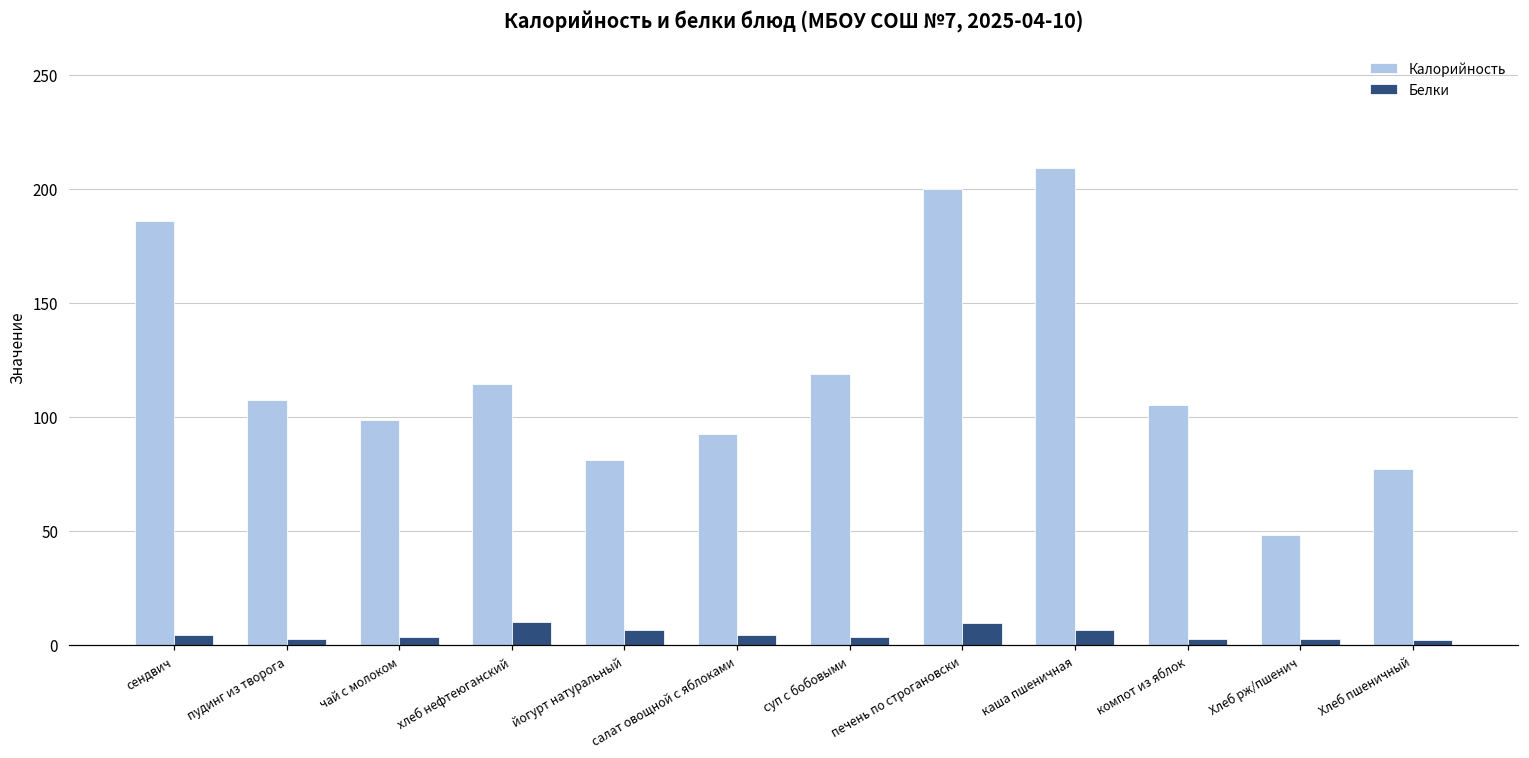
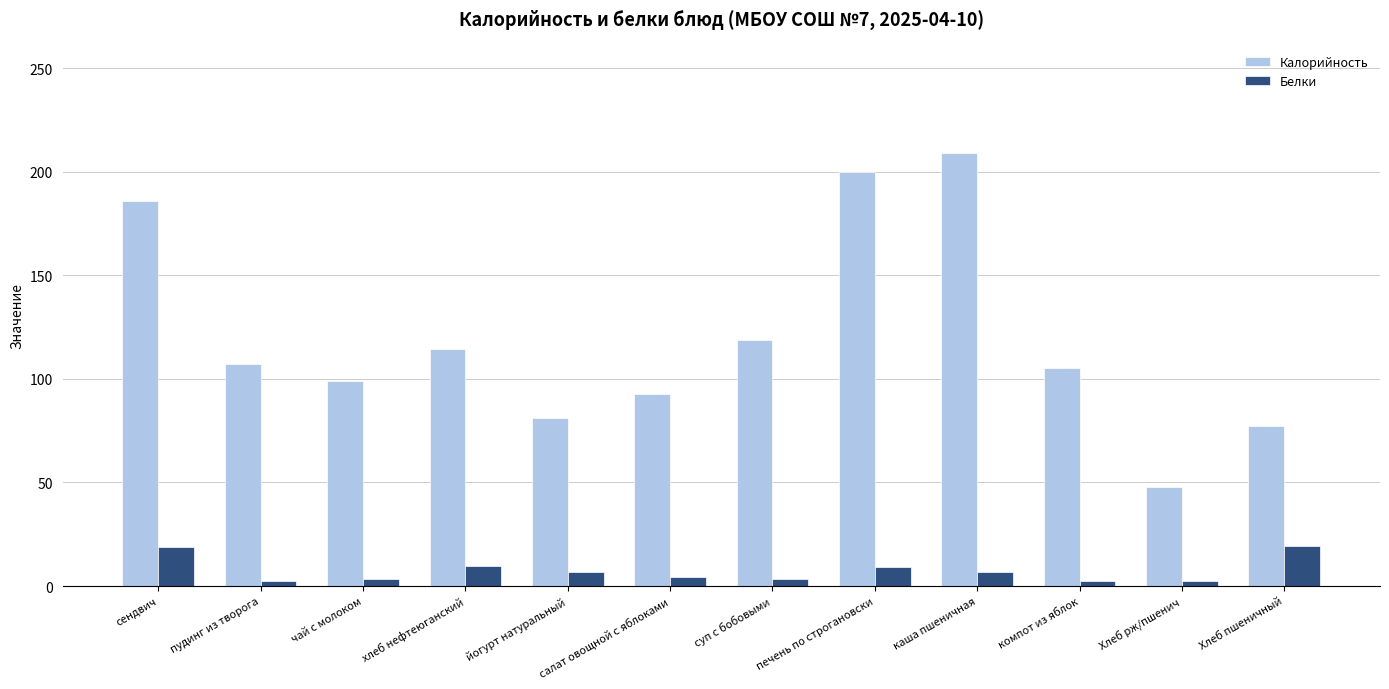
Белки, сендвич: 4 -> 19
Белки, Хлеб пшеничный: 2 -> 20
